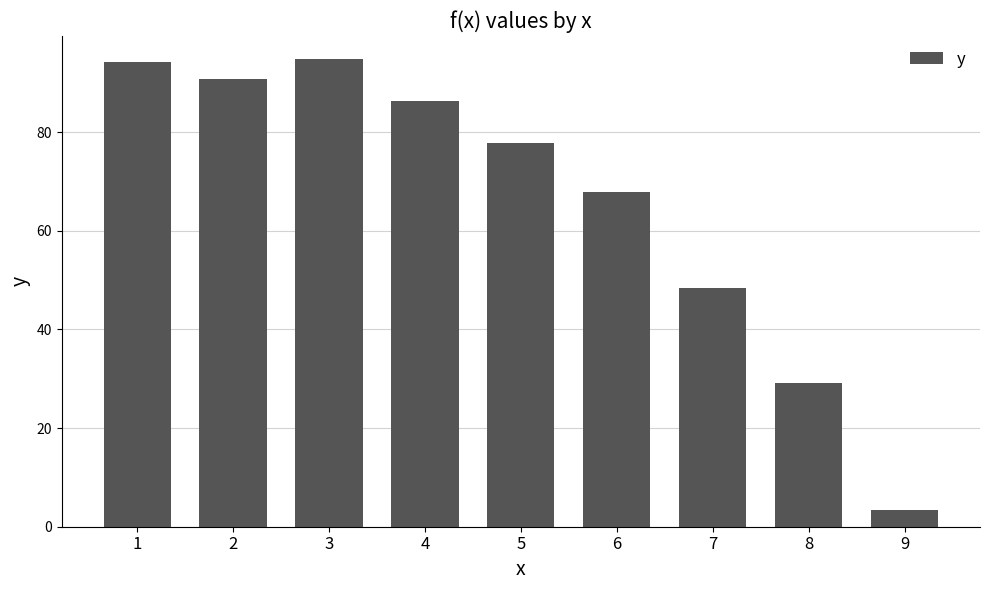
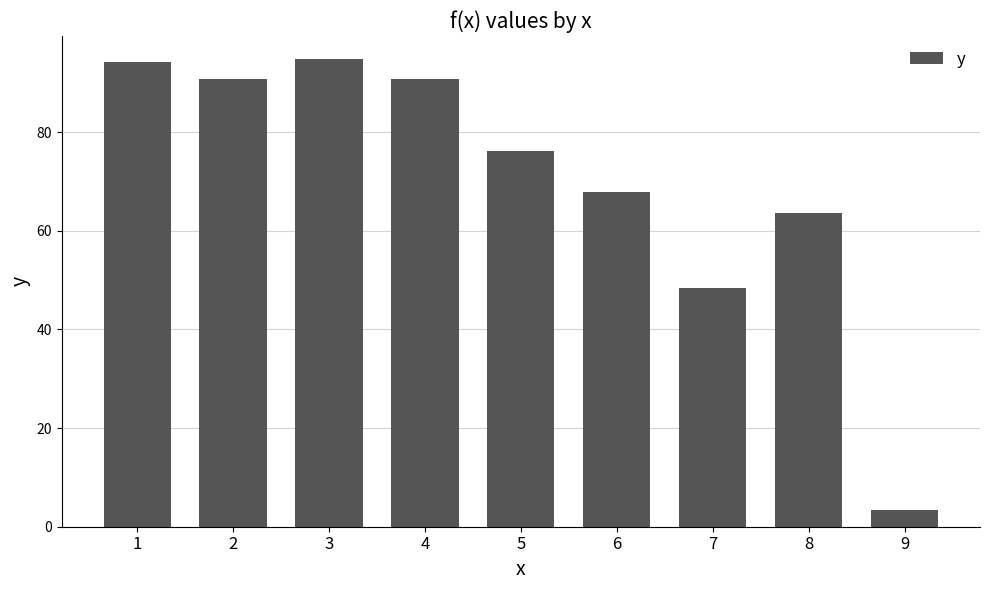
4: 86 -> 91
5: 78 -> 76
8: 29 -> 64
